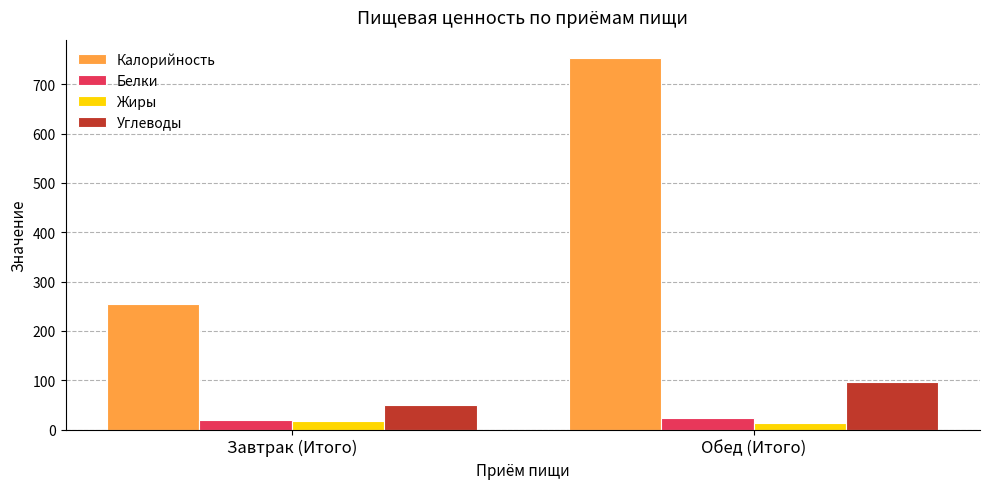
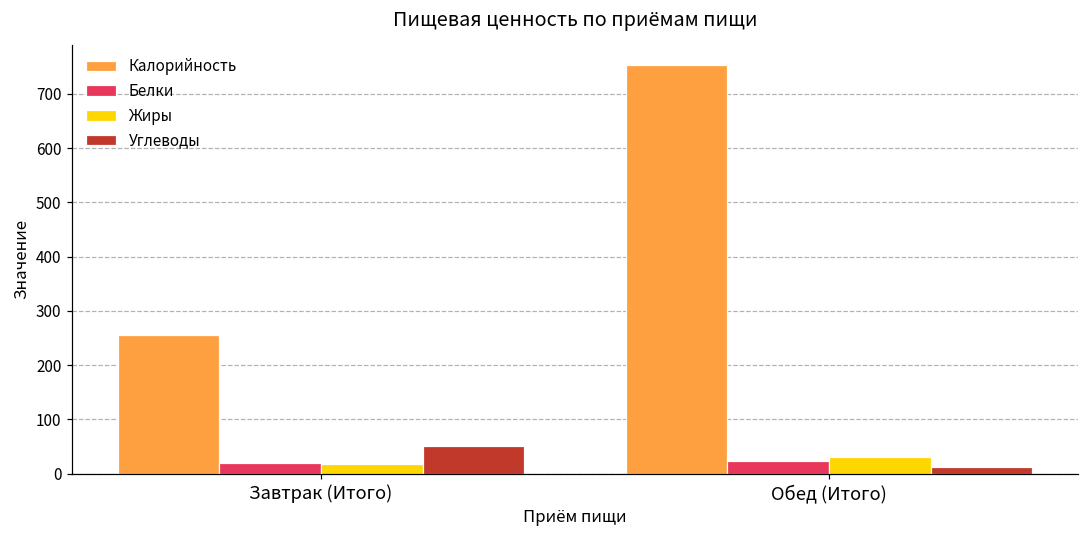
Жиры, Обед (Итого): 10 -> 30
Углеводы, Обед (Итого): 100 -> 10
